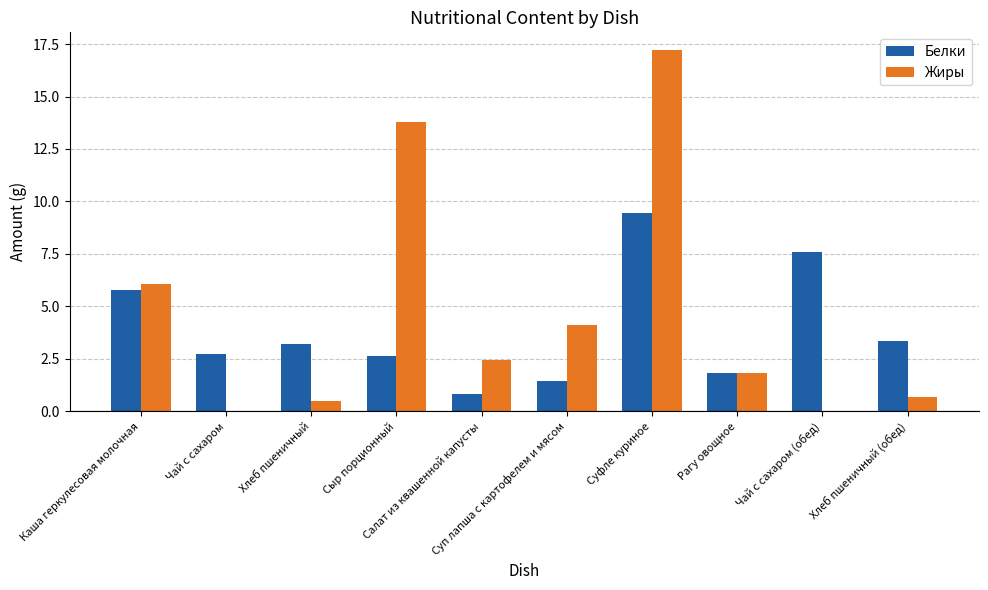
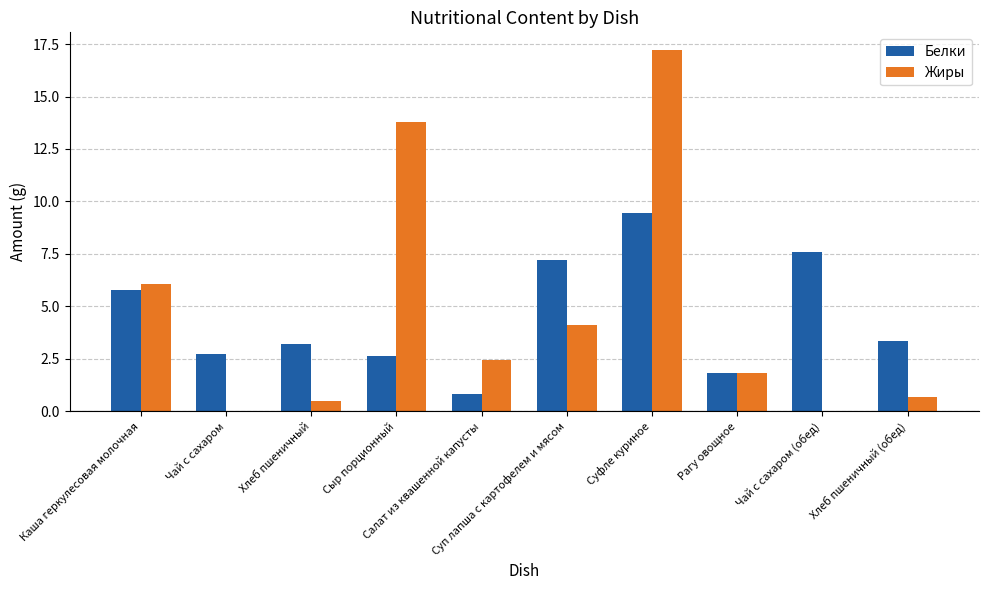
Белки, Суп лапша с картофелем и мясом: 1.5 -> 7.2
